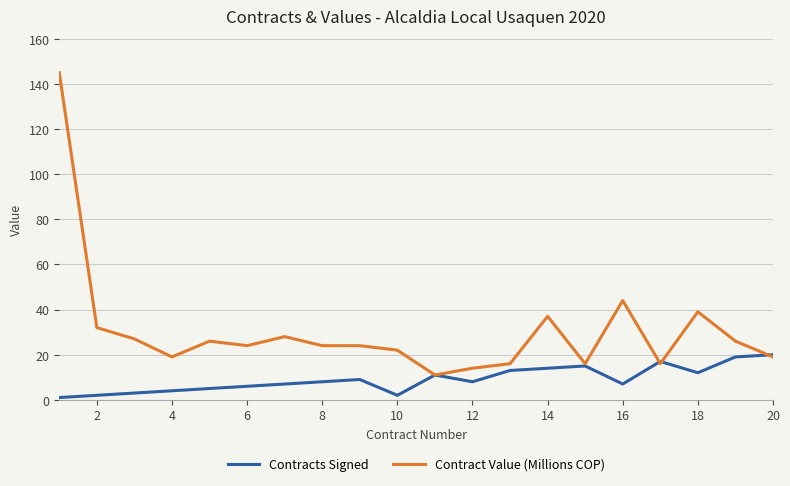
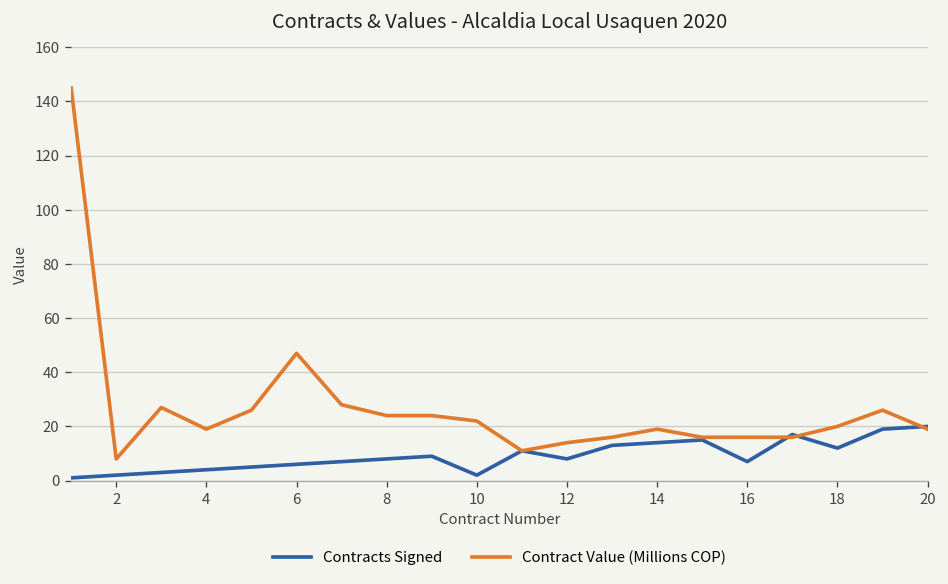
Contract Value (Millions COP), 2: 32 -> 8
Contract Value (Millions COP), 6: 24 -> 47
Contract Value (Millions COP), 14: 37 -> 19
Contract Value (Millions COP), 16: 44 -> 16
Contract Value (Millions COP), 18: 39 -> 20
